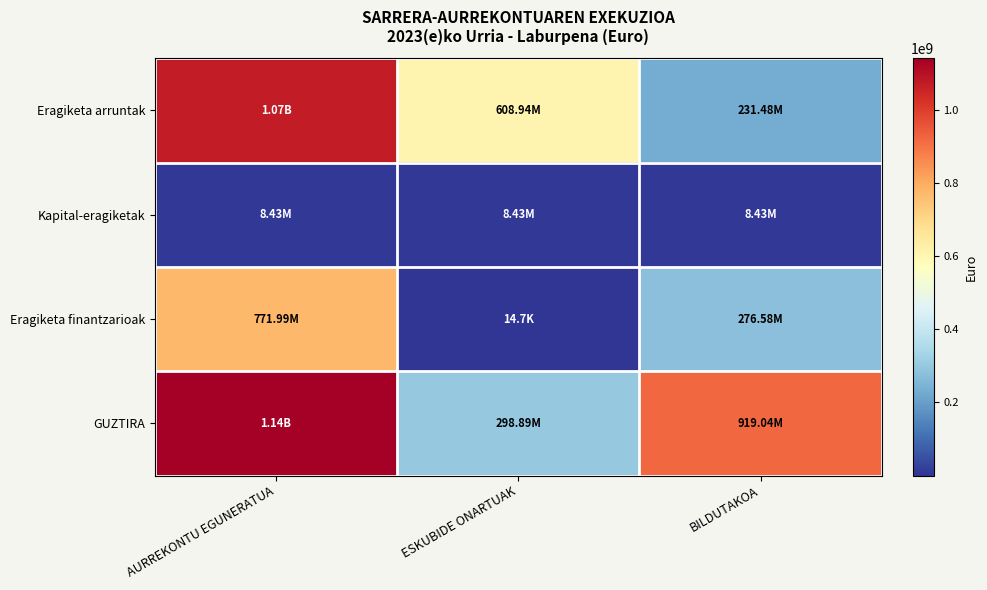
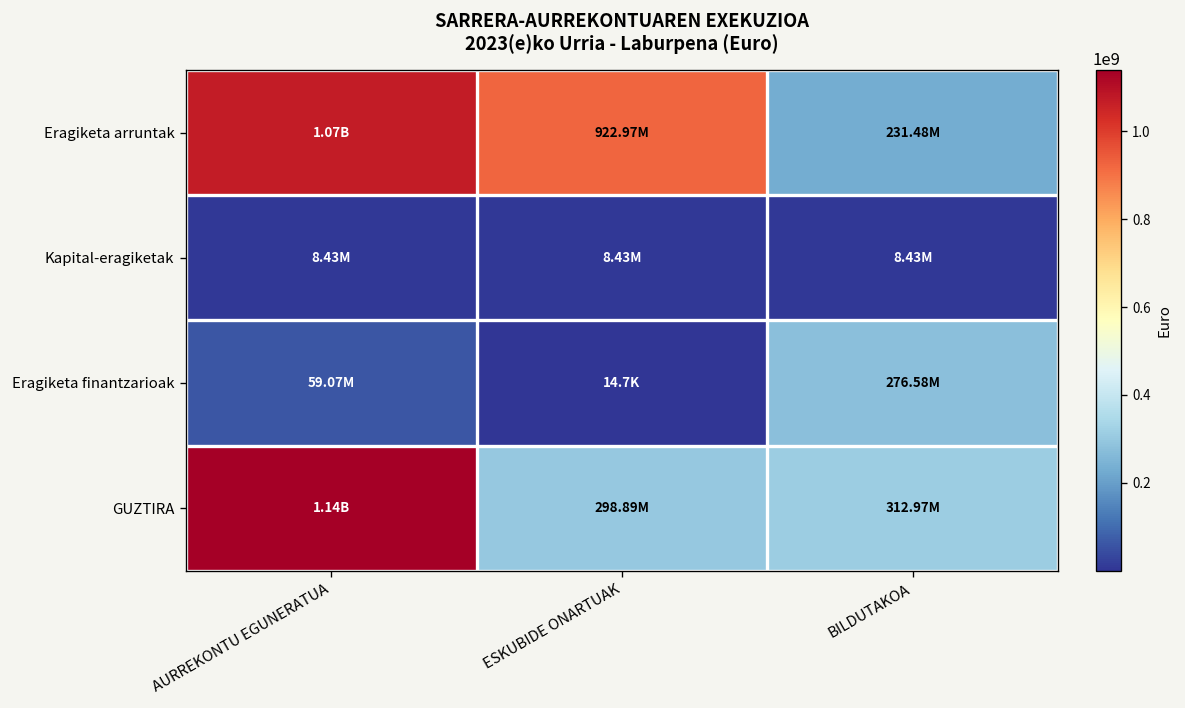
Eragiketa arruntak, ESKUBIDE ONARTUAK: 608.94M -> 922.97M
Eragiketa finantzarioak, AURREKONTU EGUNERATUA: 771.99M -> 59.07M
GUZTIRA, BILDUTAKOA: 919.04M -> 312.97M
